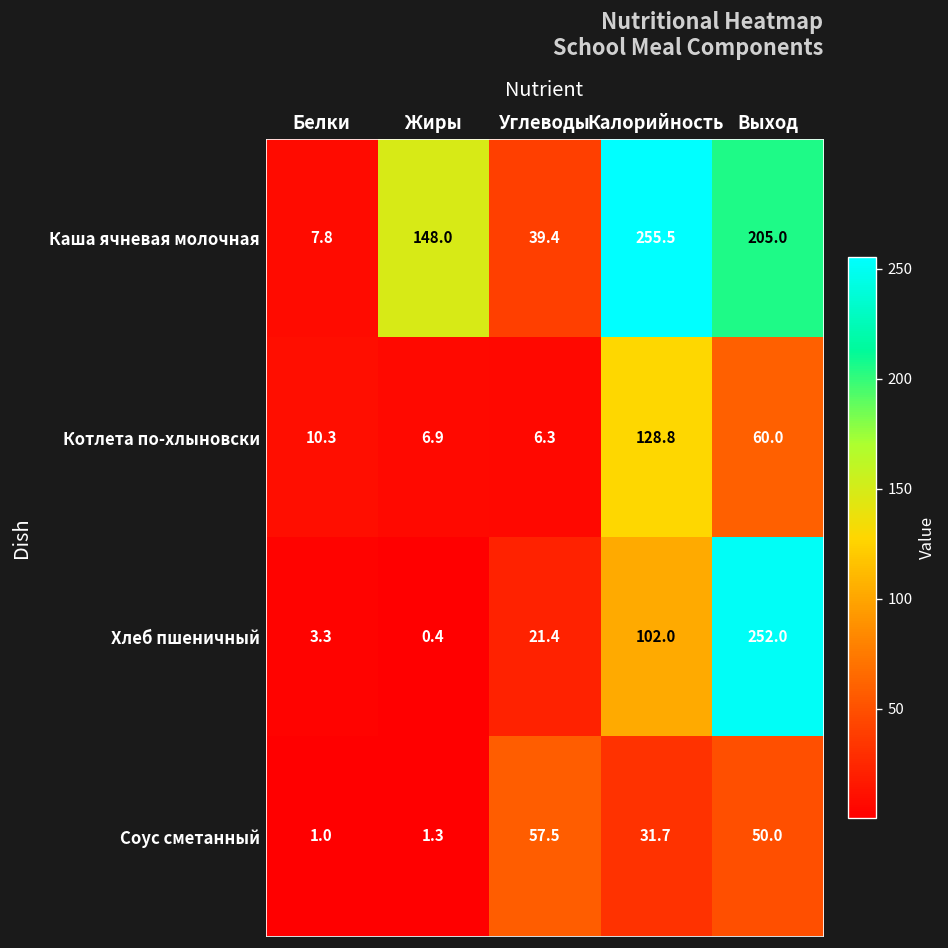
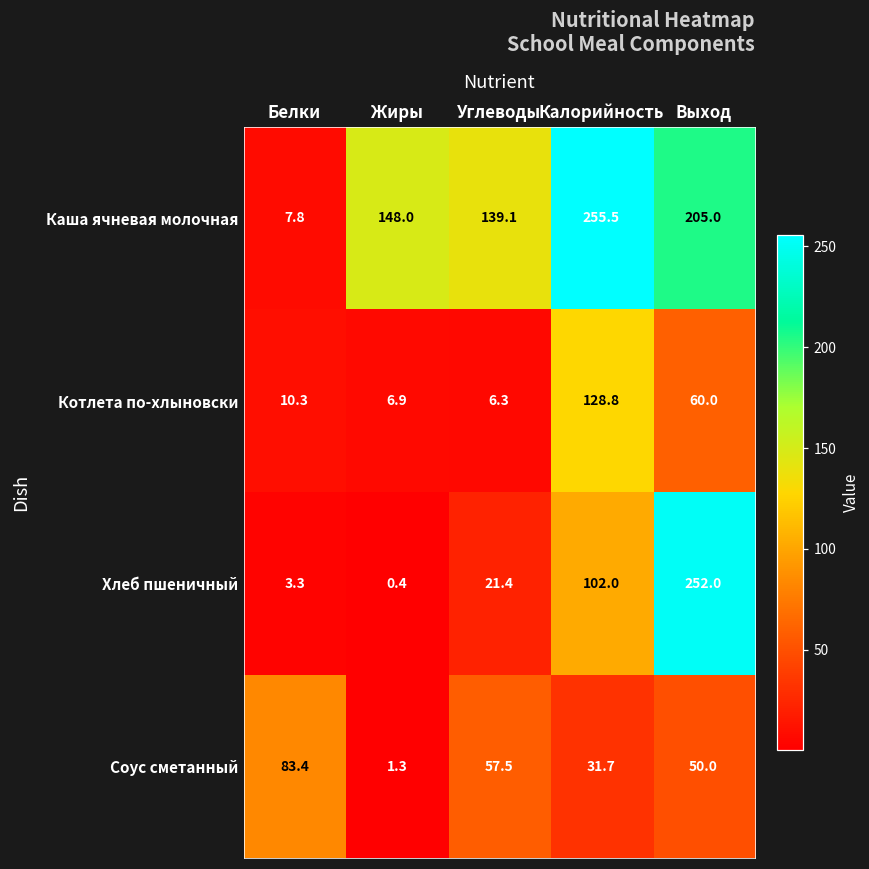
Каша ячневая молочная, Углеводы: 39.4 -> 139.1
Соус сметанный, Белки: 1.0 -> 83.4
